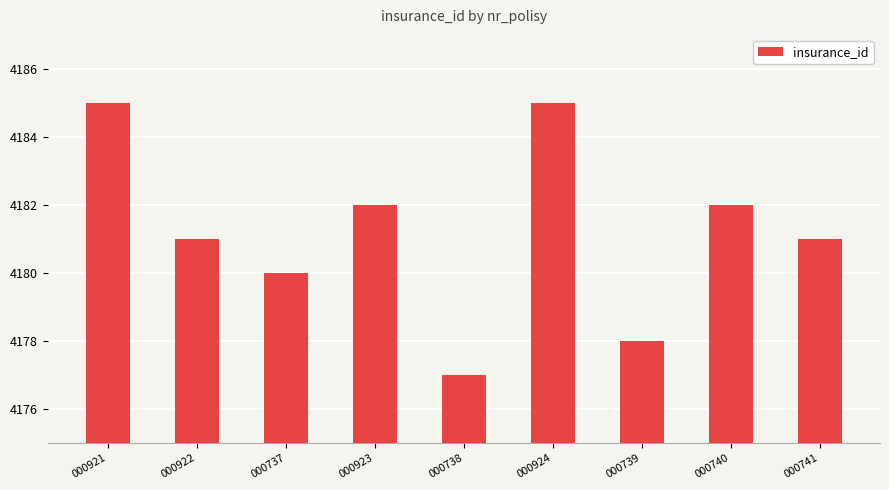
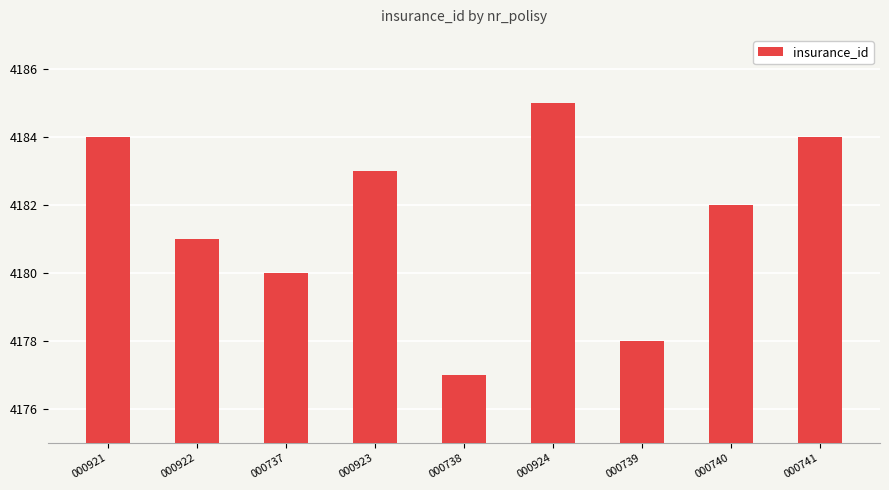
000921: 4185 -> 4184
000923: 4182 -> 4183
000741: 4181 -> 4184
